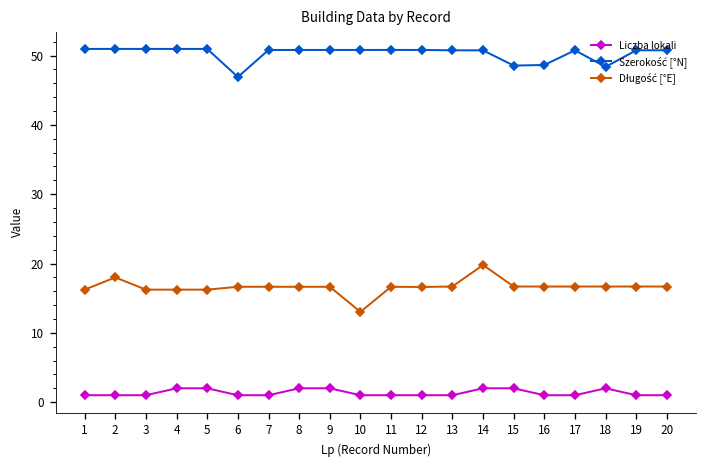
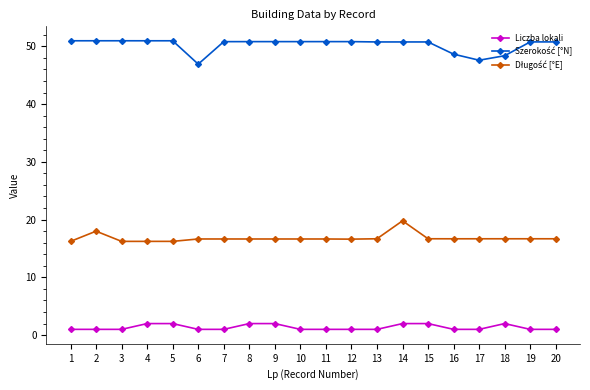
Długość [°E], 10: 13 -> 17
Szerokość [°N], 15: 49 -> 51
Szerokość [°N], 17: 51 -> 48
